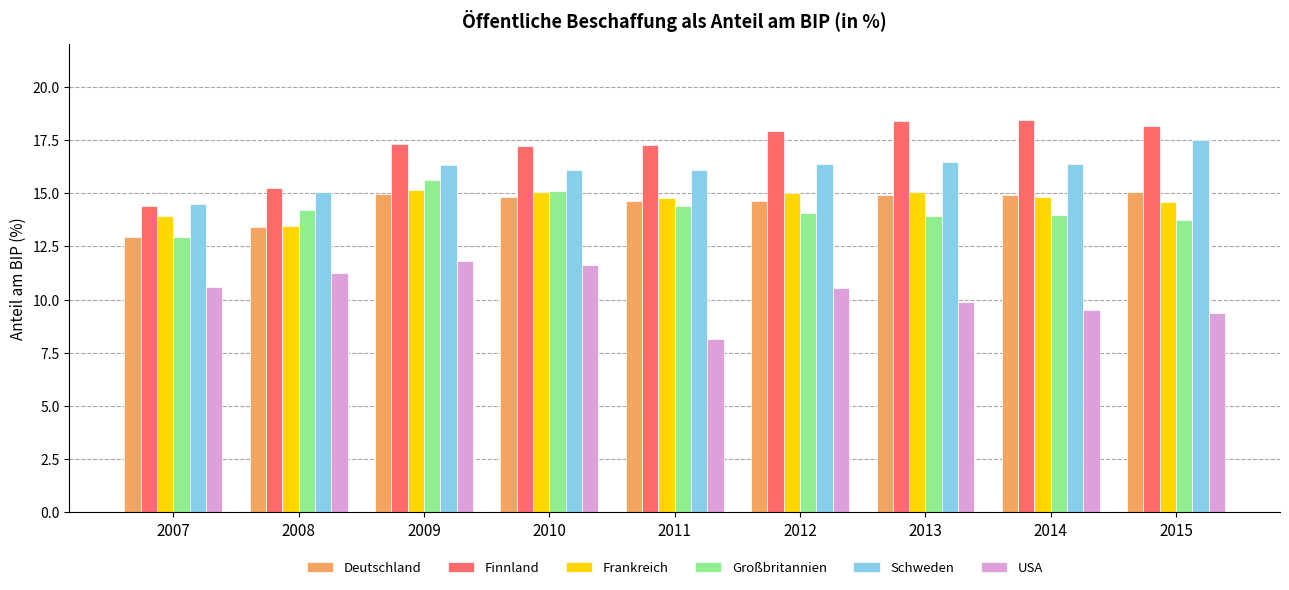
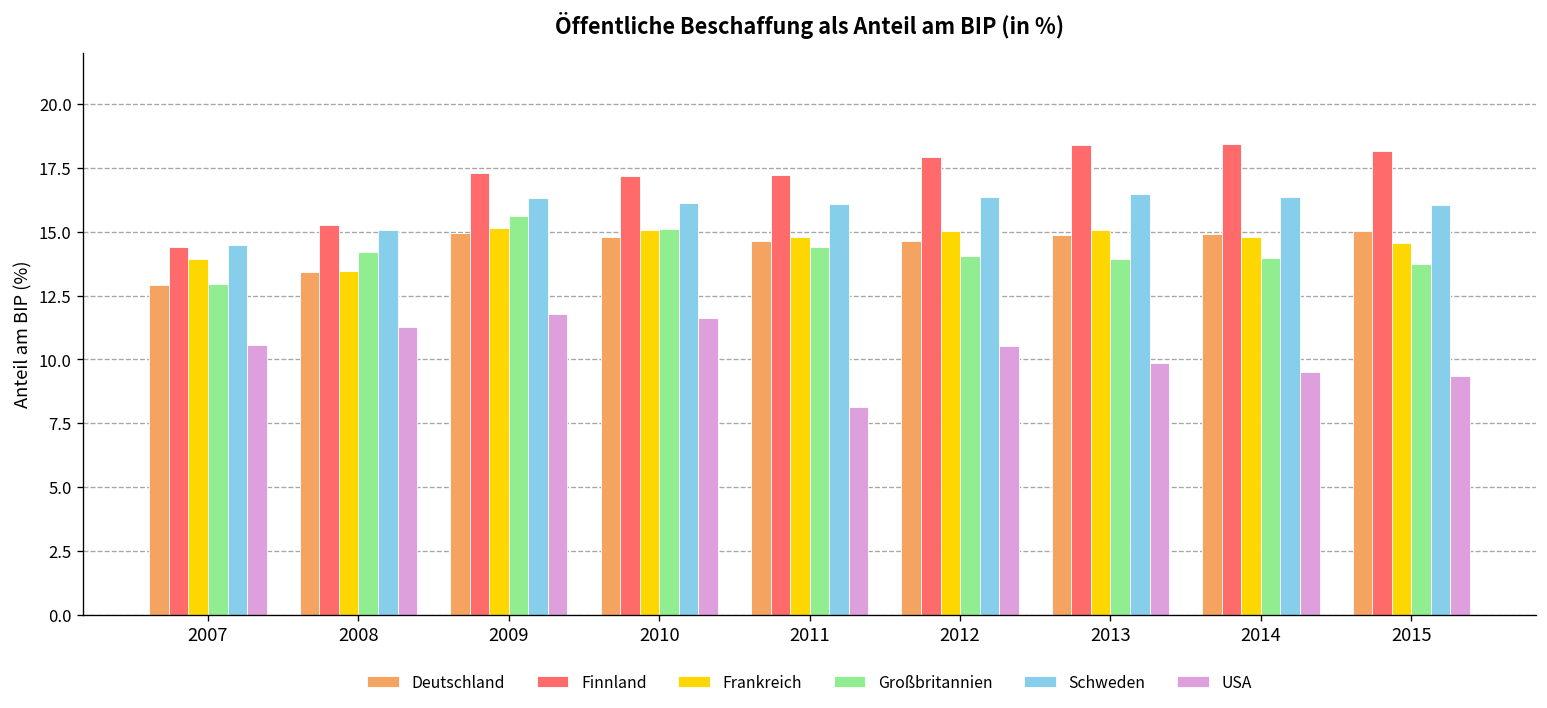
Schweden, 2015: 17.5 -> 16.1
